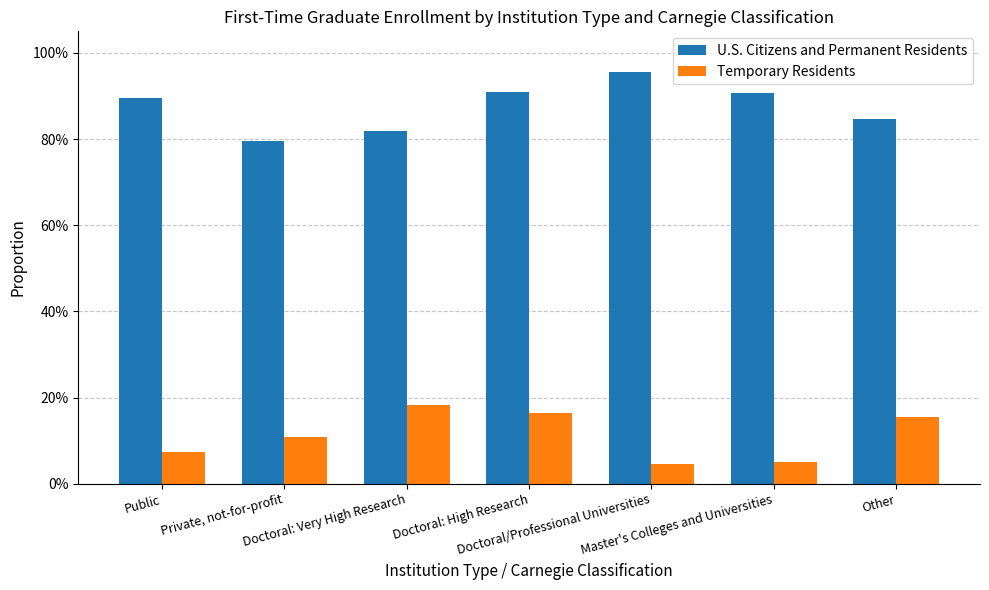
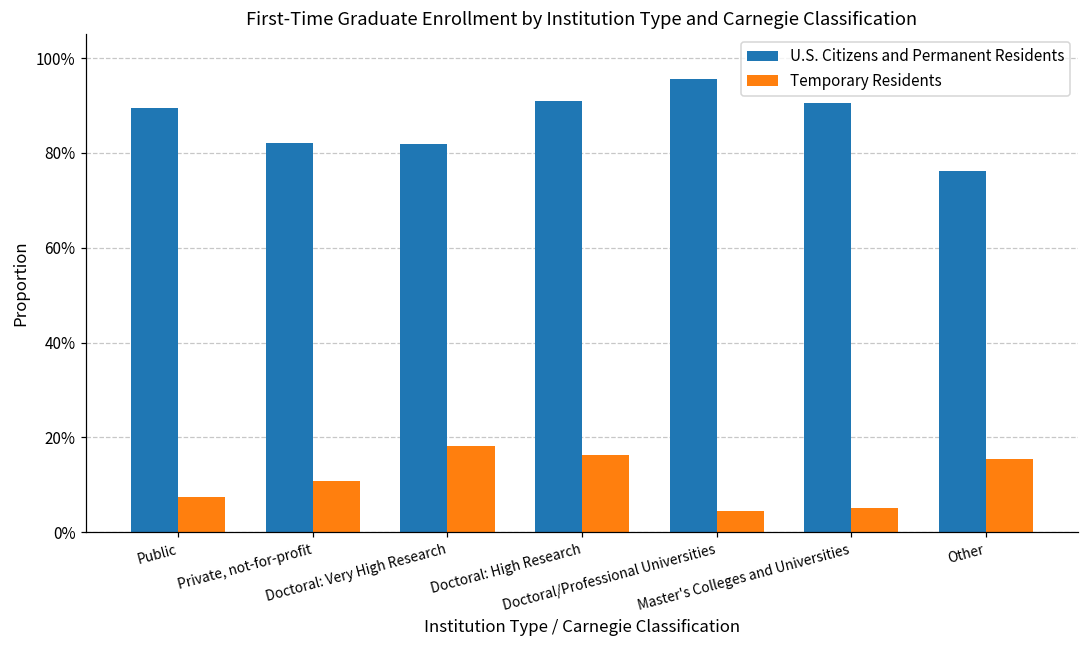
U.S. Citizens and Permanent Residents, Private, not-for-profit: 80% -> 82%
U.S. Citizens and Permanent Residents, Other: 85% -> 76%
